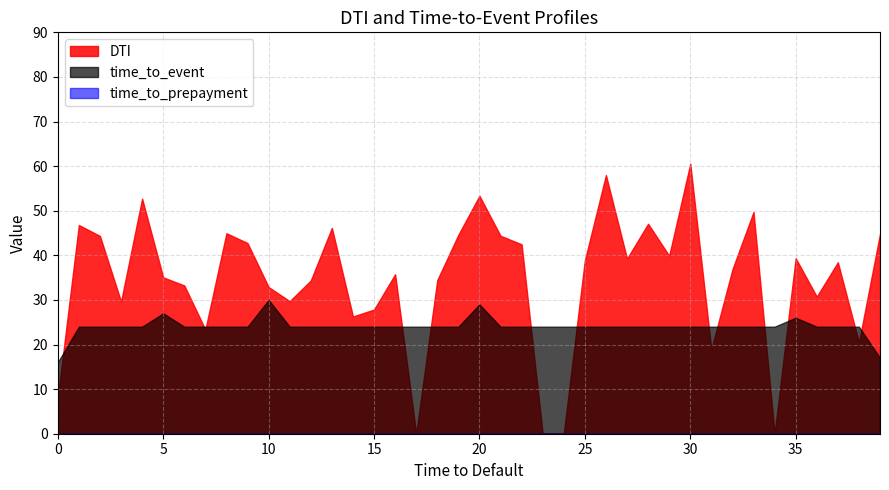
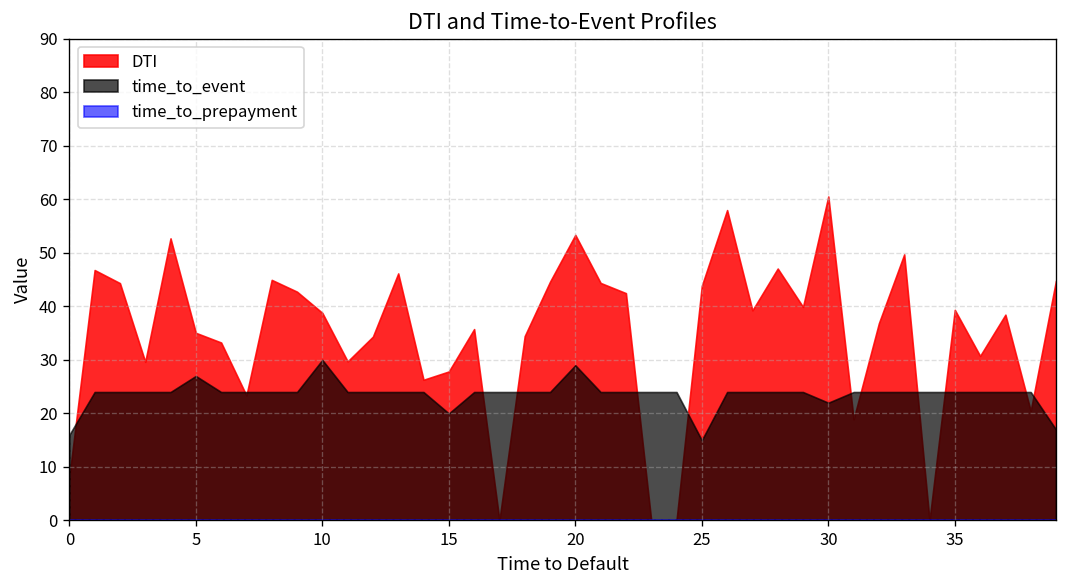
DTI, 10: 33 -> 39
time_to_event, 15: 24 -> 20
DTI, 25: 39 -> 44
time_to_event, 25: 24 -> 15
time_to_event, 30: 24 -> 22
time_to_event, 35: 26 -> 24
